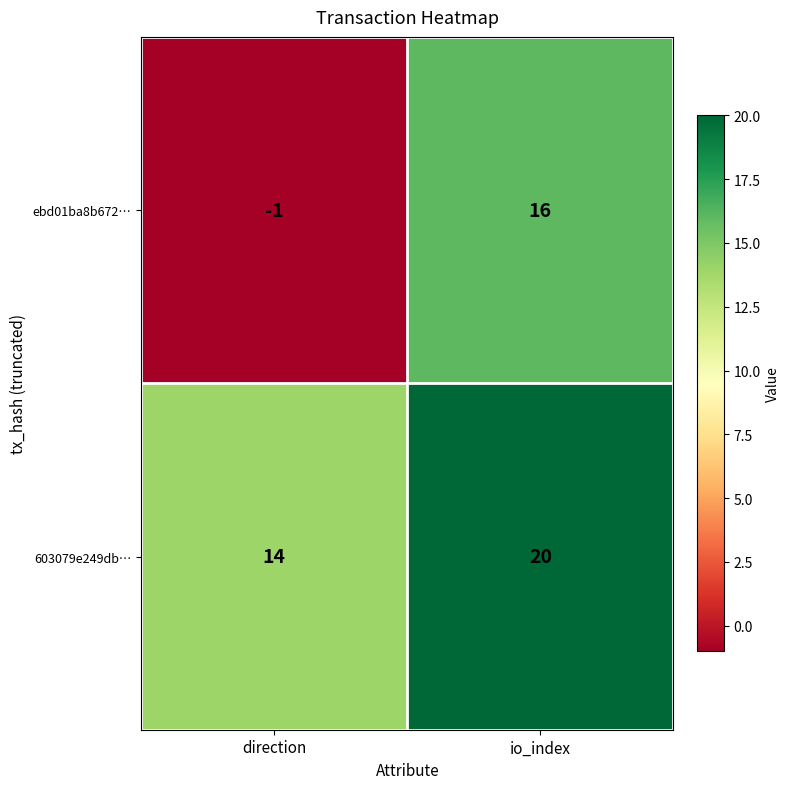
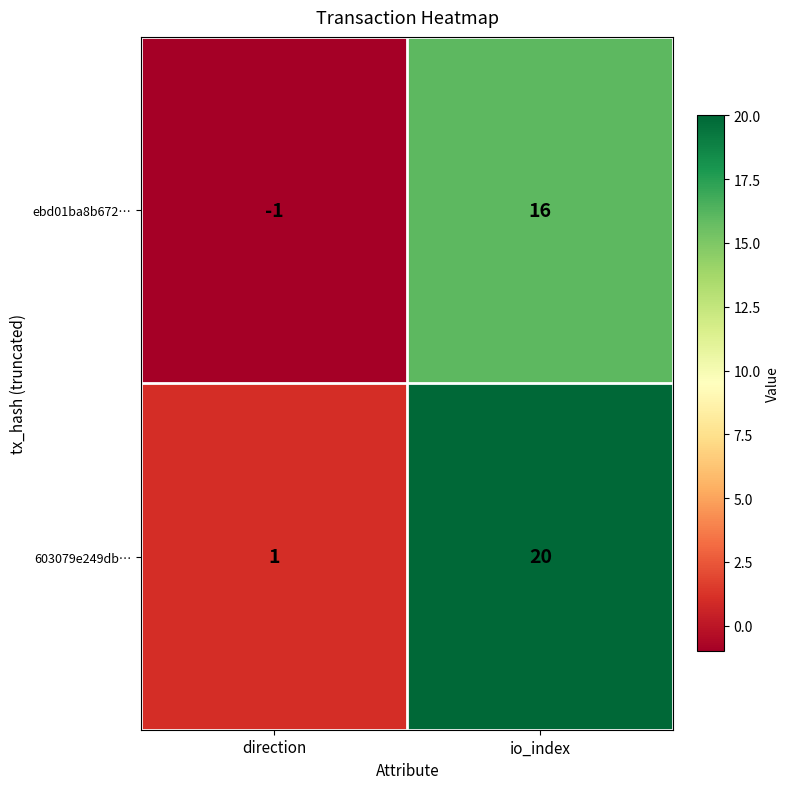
603079e249db…, direction: 14 -> 1
